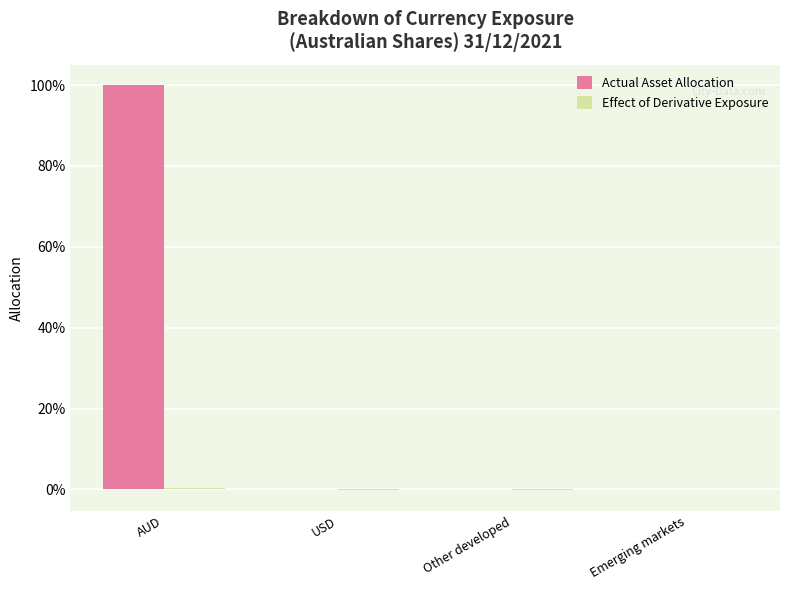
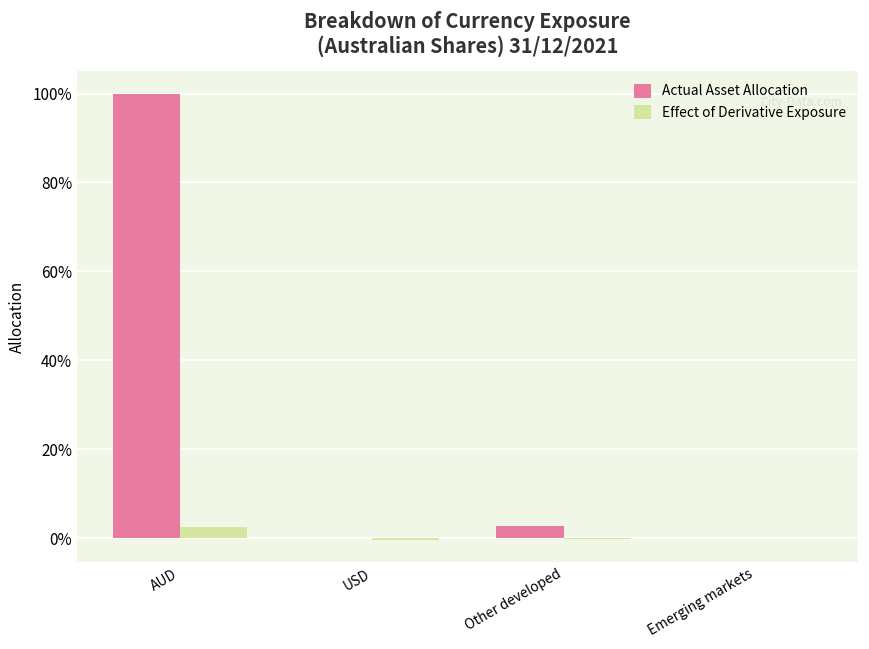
Effect of Derivative Exposure, AUD: 0% -> 3%
Actual Asset Allocation, Other developed: 0% -> 3%
